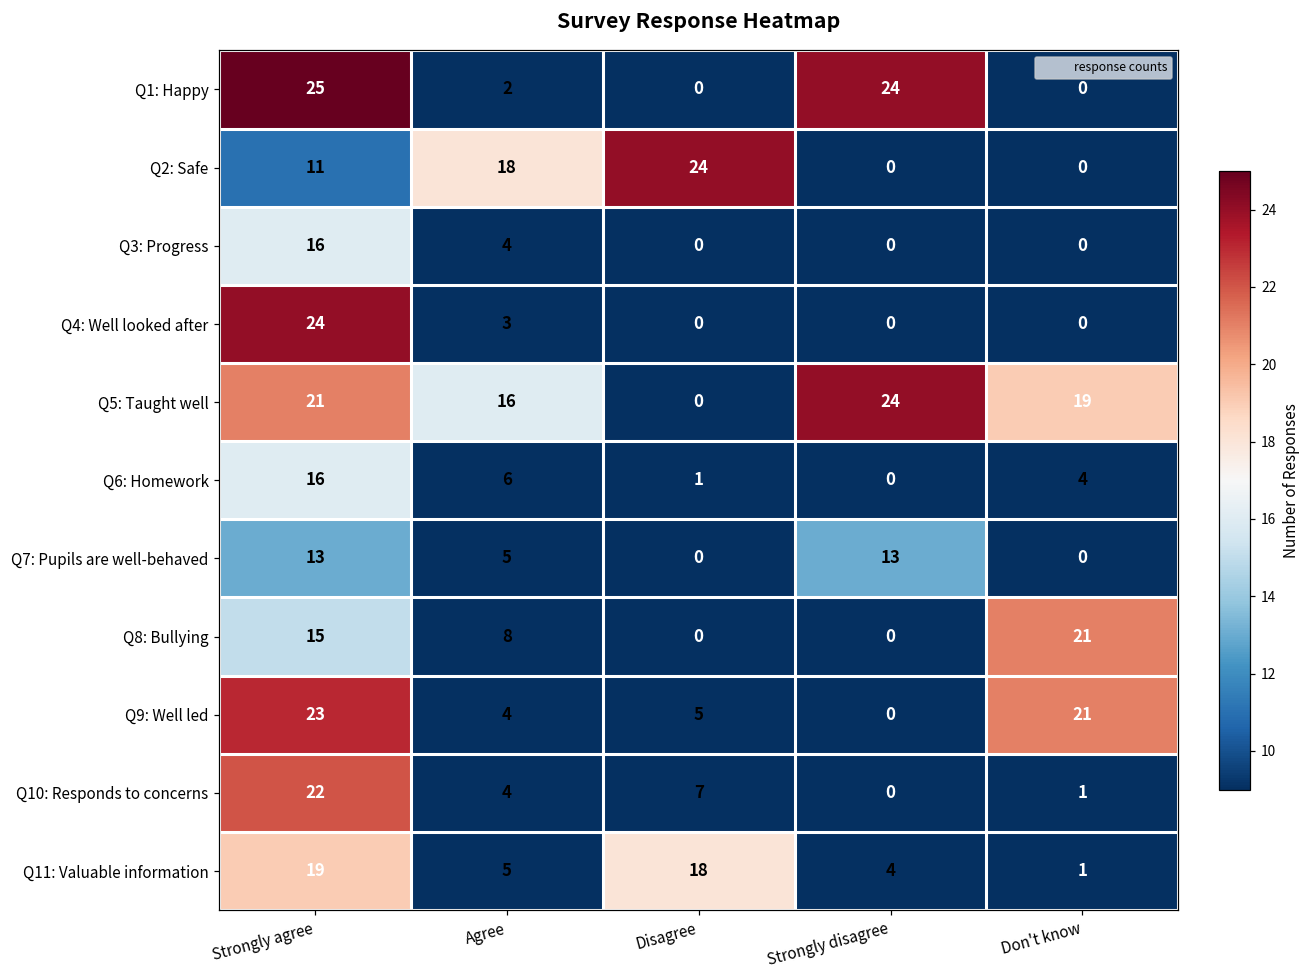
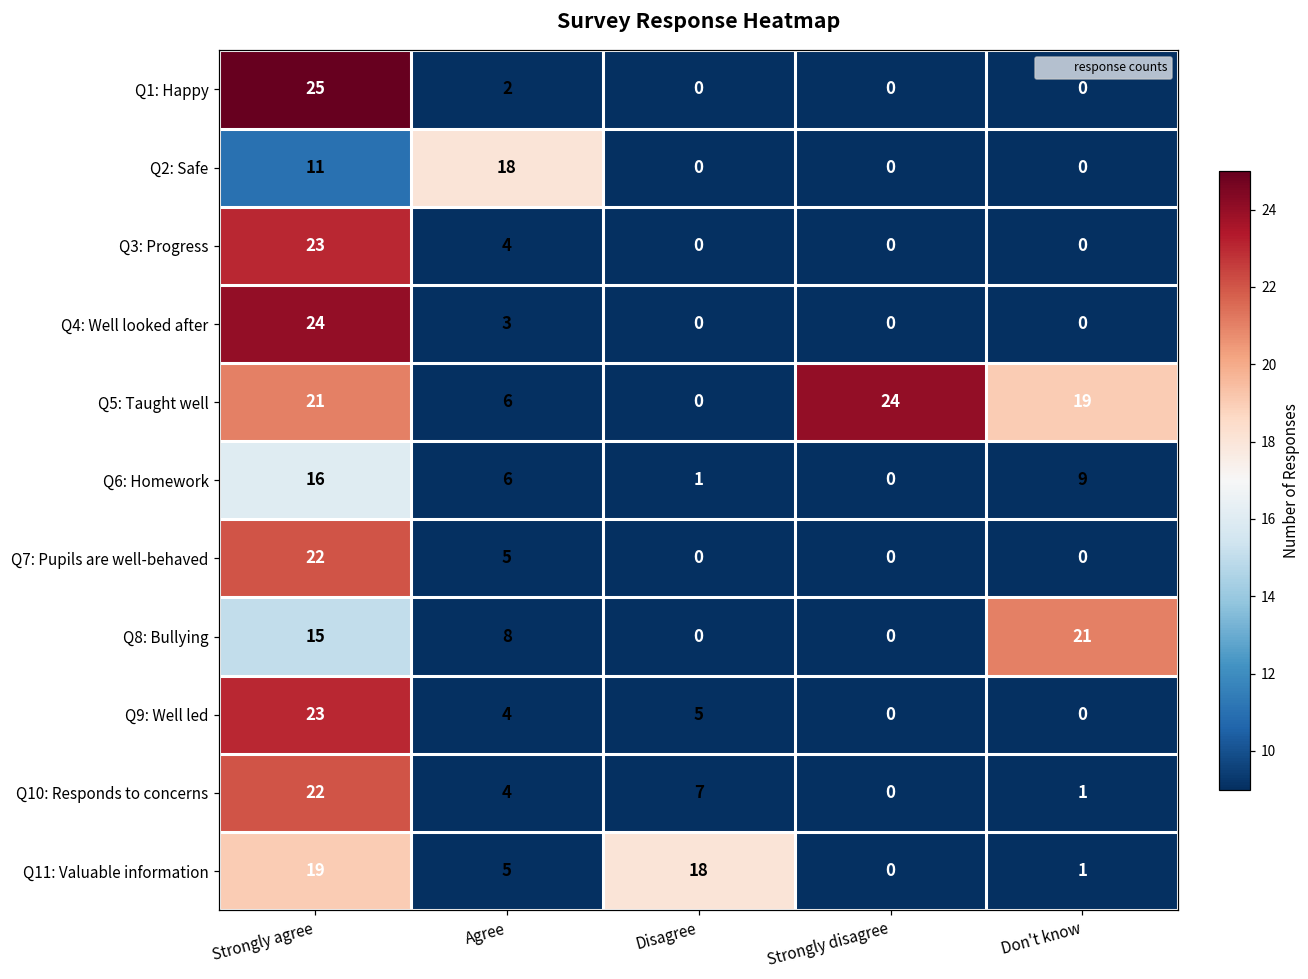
Q1: Happy, Strongly disagree: 24 -> 0
Q2: Safe, Disagree: 24 -> 0
Q3: Progress, Strongly agree: 16 -> 23
Q5: Taught well, Agree: 16 -> 6
Q6: Homework, Don't know: 4 -> 9
Q7: Pupils are well-behaved, Strongly agree: 13 -> 22
Q7: Pupils are well-behaved, Strongly disagree: 13 -> 0
Q9: Well led, Don't know: 21 -> 0
Q11: Valuable information, Strongly disagree: 4 -> 0
